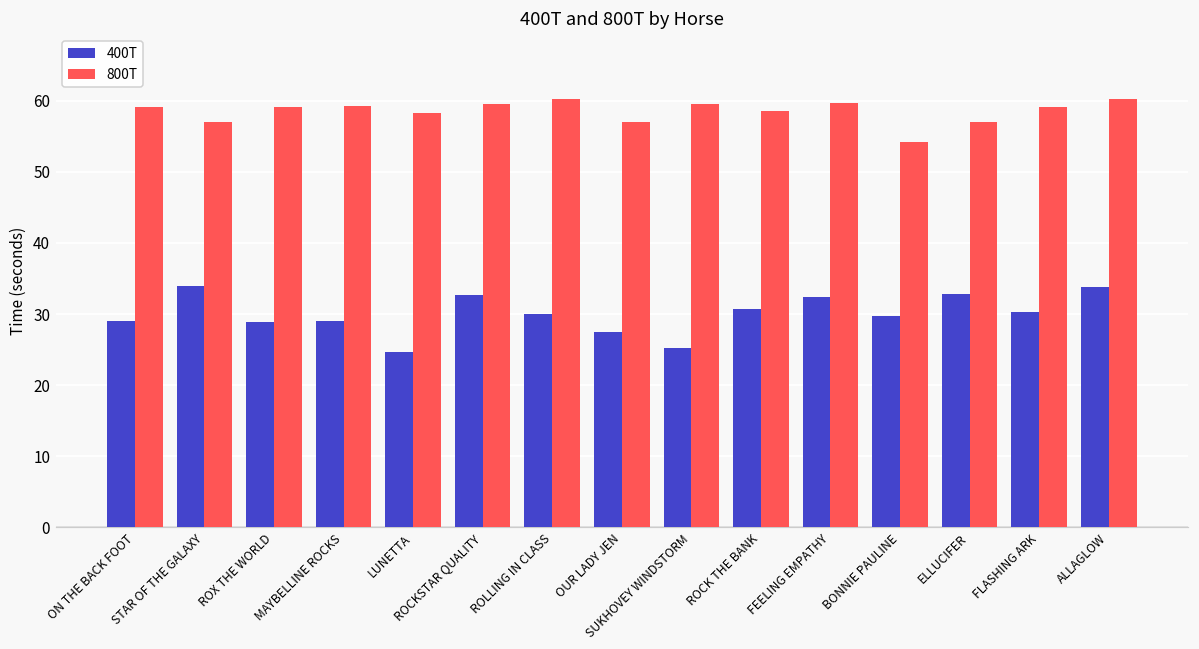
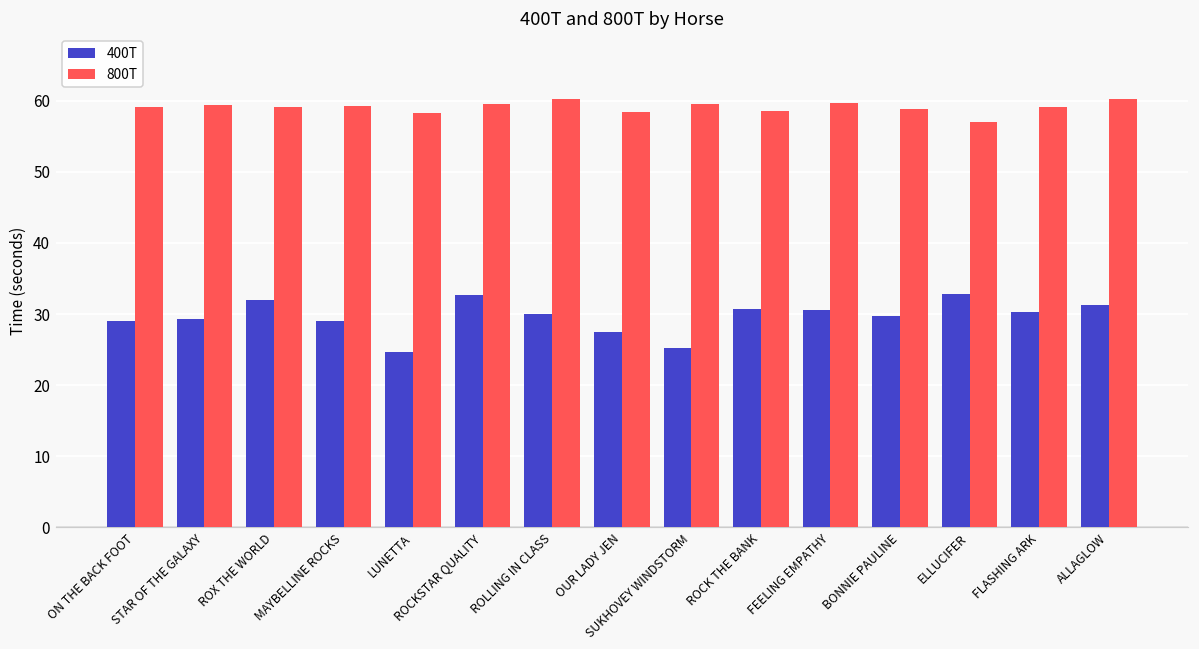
400T, STAR OF THE GALAXY: 34 -> 29
800T, STAR OF THE GALAXY: 57 -> 59
400T, ROX THE WORLD: 29 -> 32
800T, OUR LADY JEN: 57 -> 58
400T, FEELING EMPATHY: 32 -> 31
800T, BONNIE PAULINE: 54 -> 59
400T, ALLAGLOW: 34 -> 31
